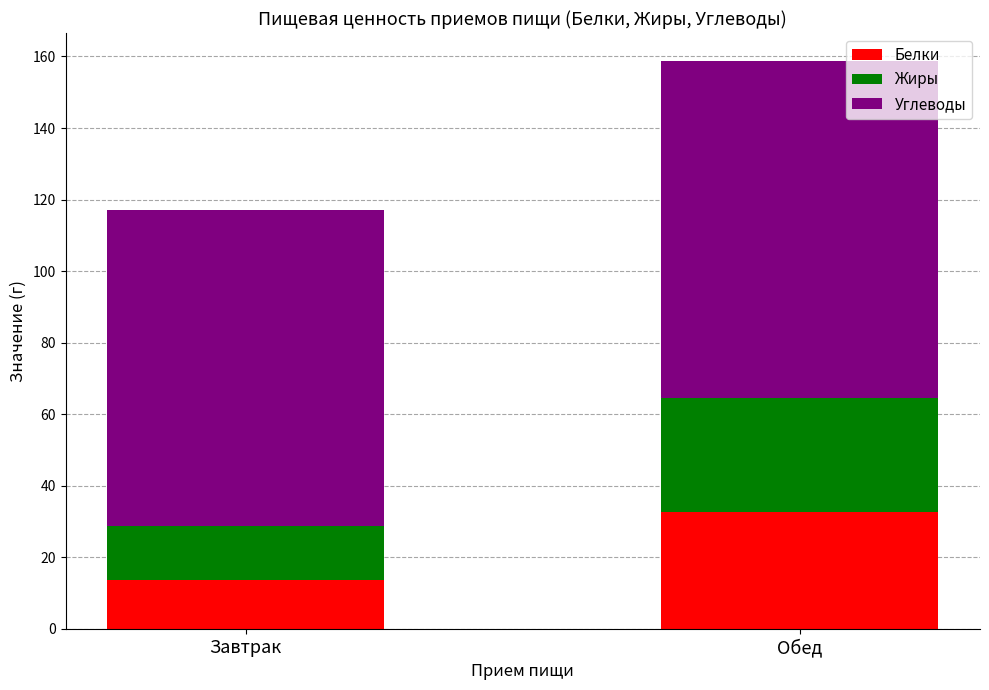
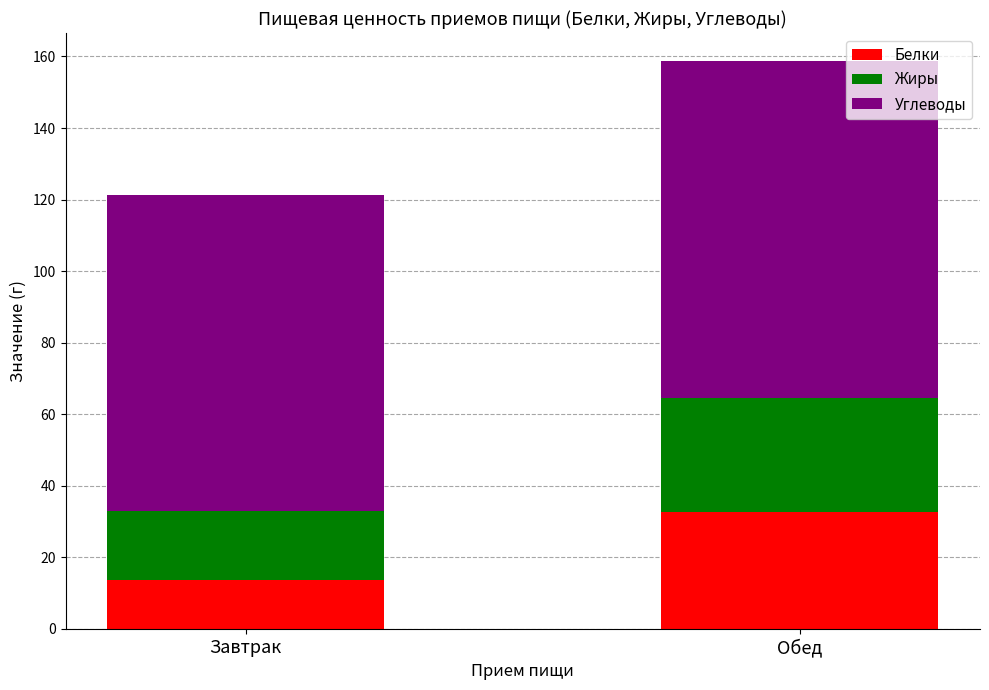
Жиры, Завтрак: 15 -> 19
